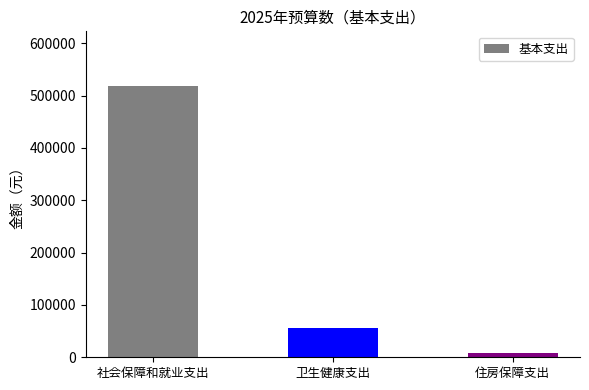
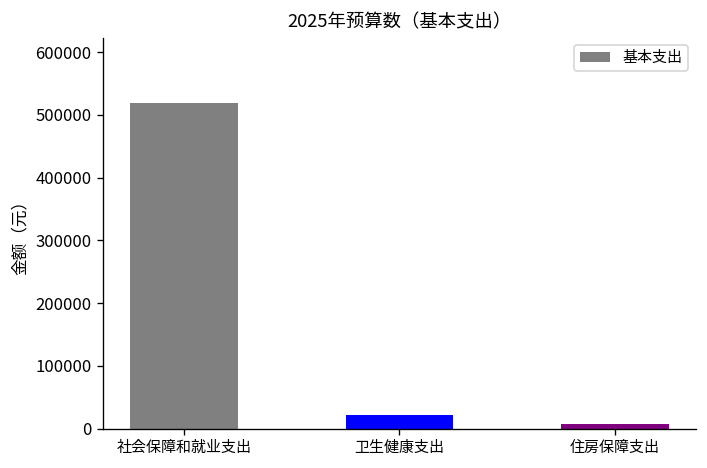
卫生健康支出: 60000 -> 20000
